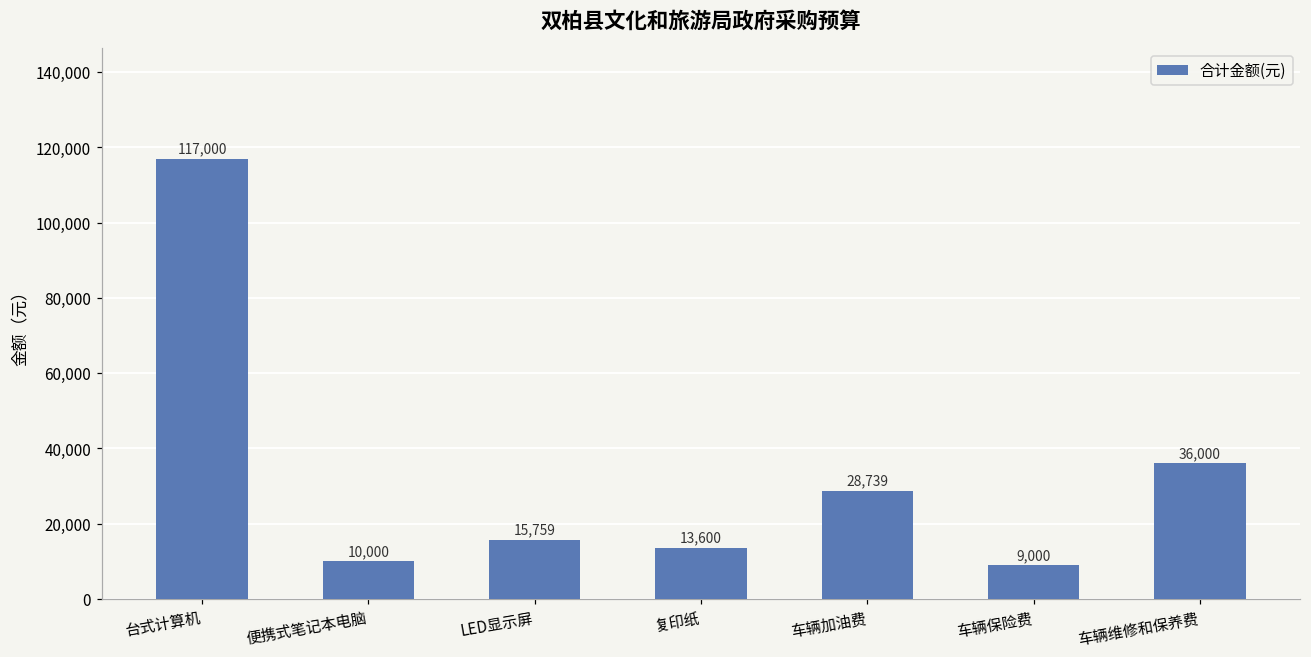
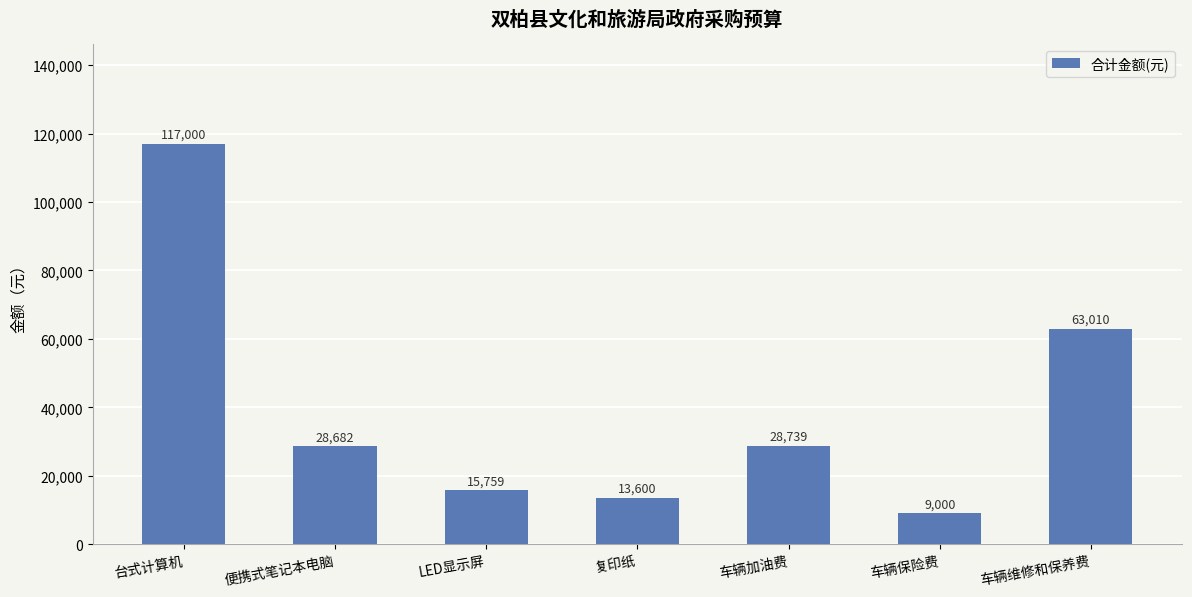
便携式笔记本电脑: 10,000 -> 28,682
车辆维修和保养费: 36,000 -> 63,010
